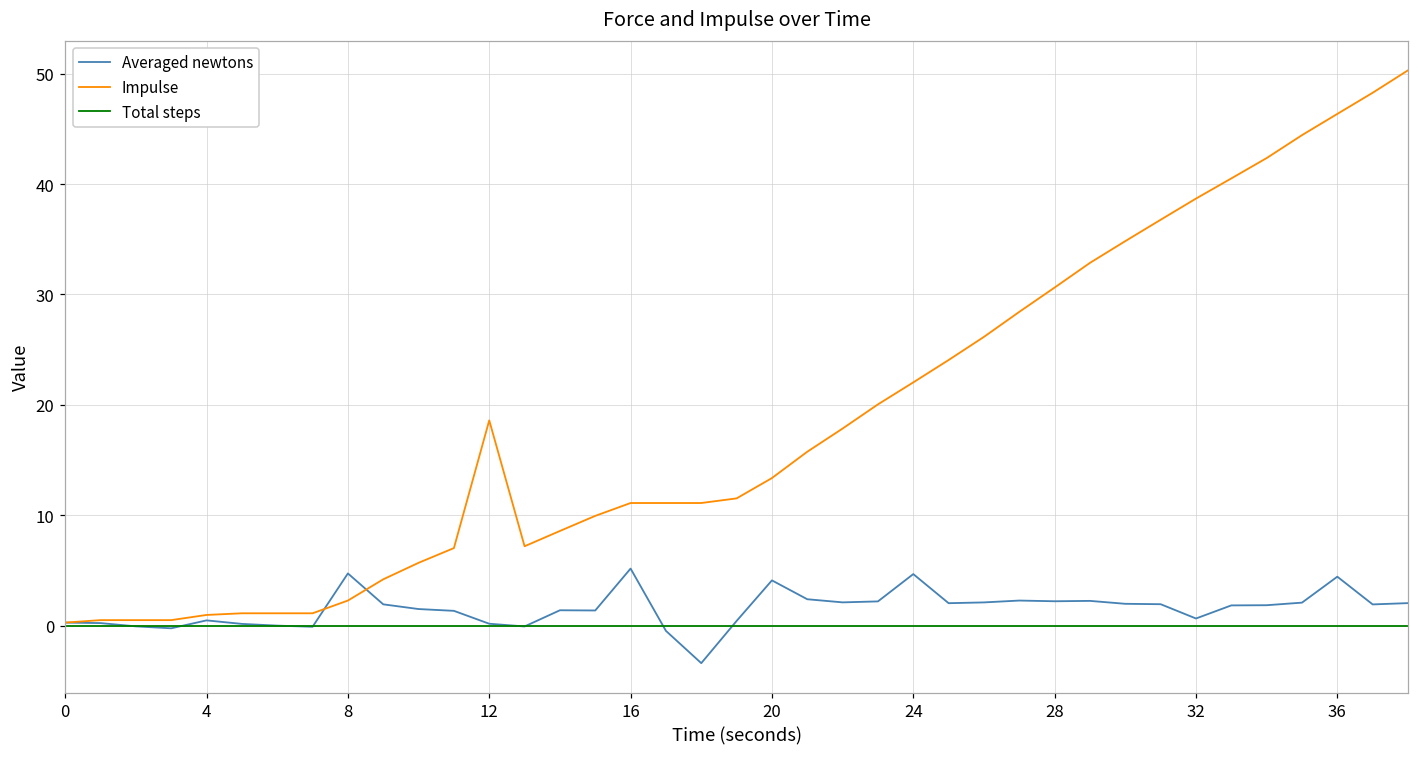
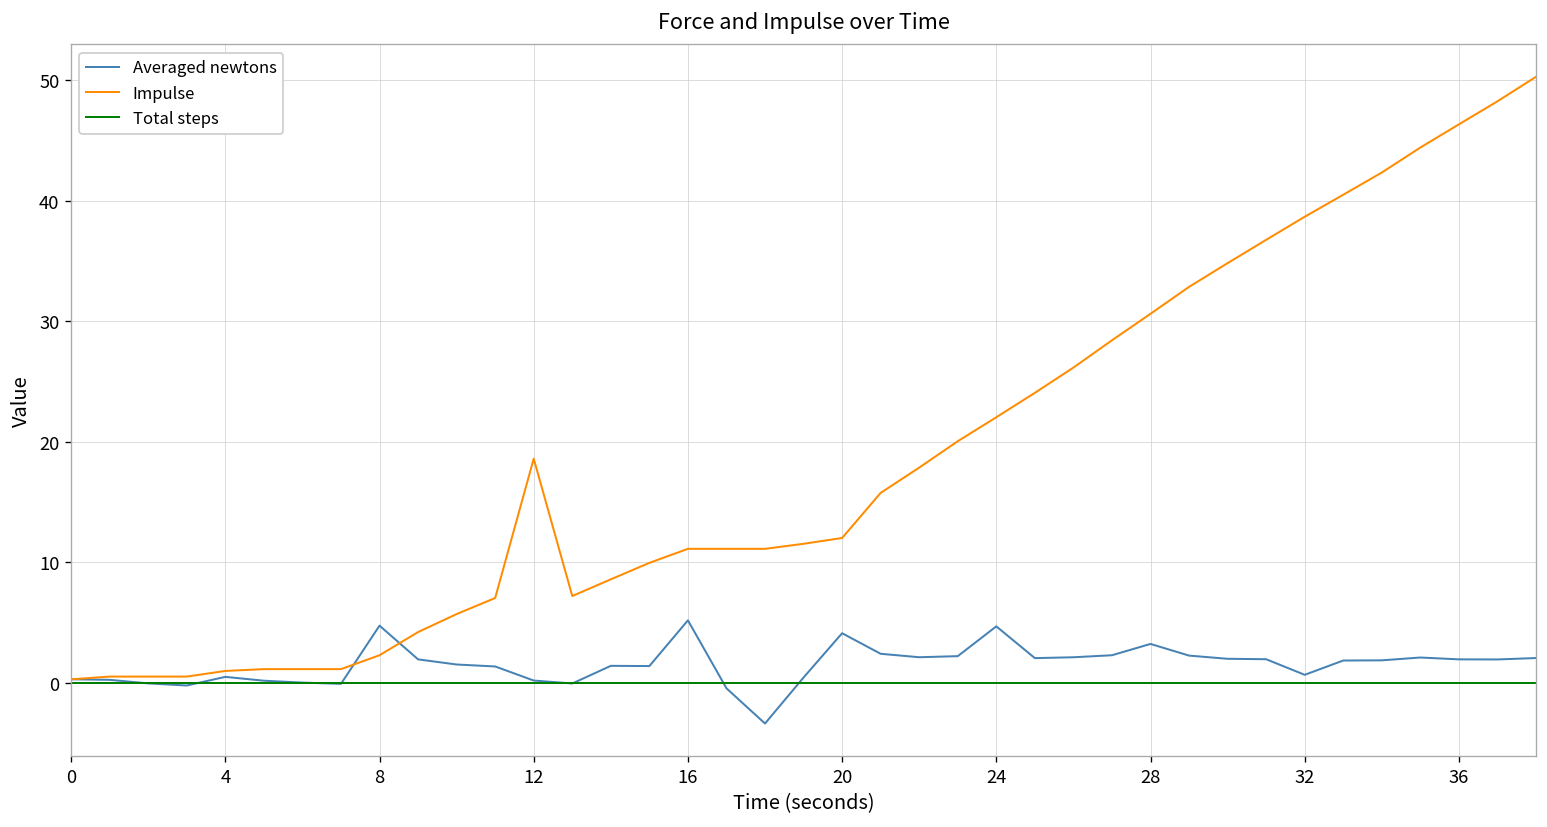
Impulse, 20: 13.4 -> 12.0
Averaged newtons, 28: 2.2 -> 3.2
Averaged newtons, 36: 4.4 -> 1.9
